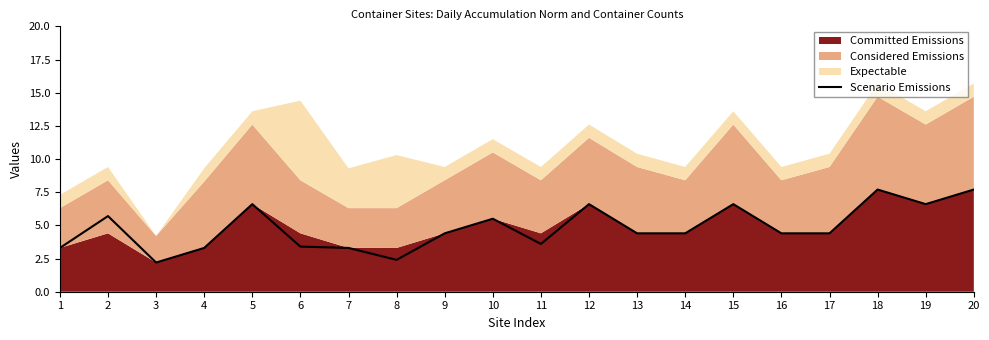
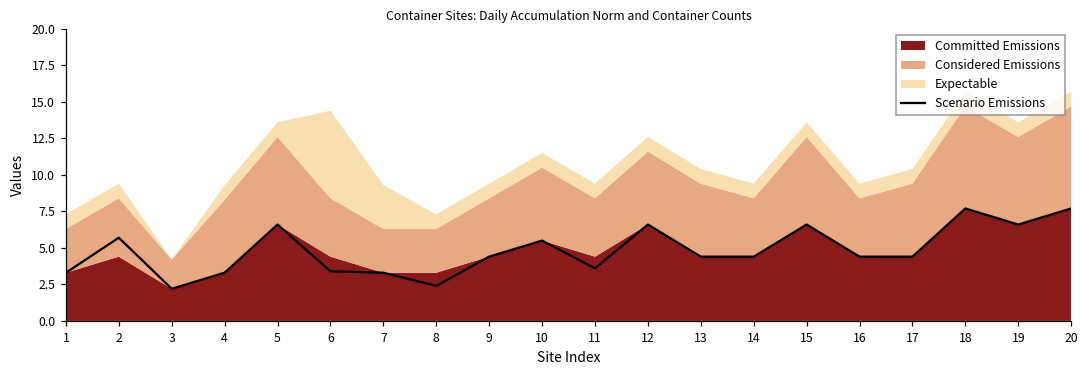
Expectable, 8: 4 -> 1
